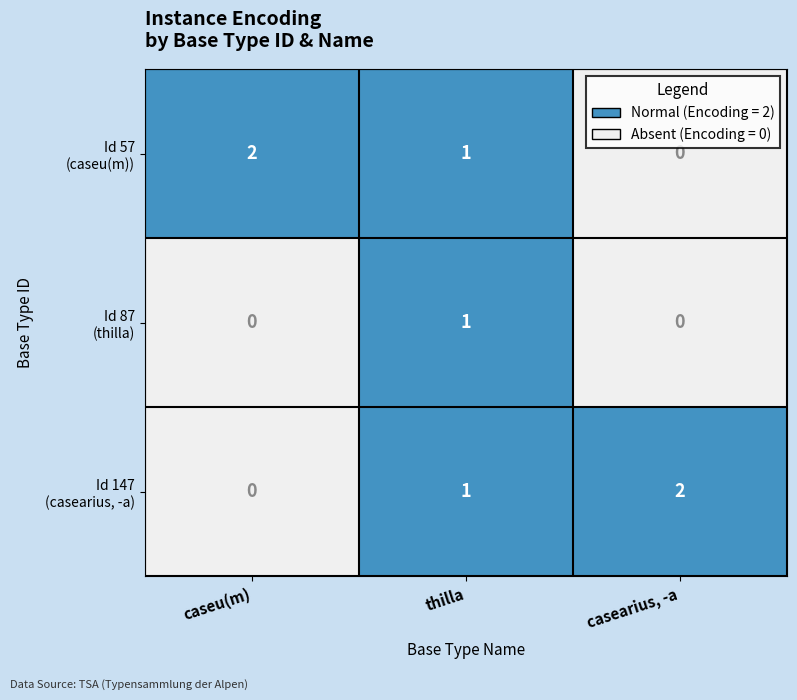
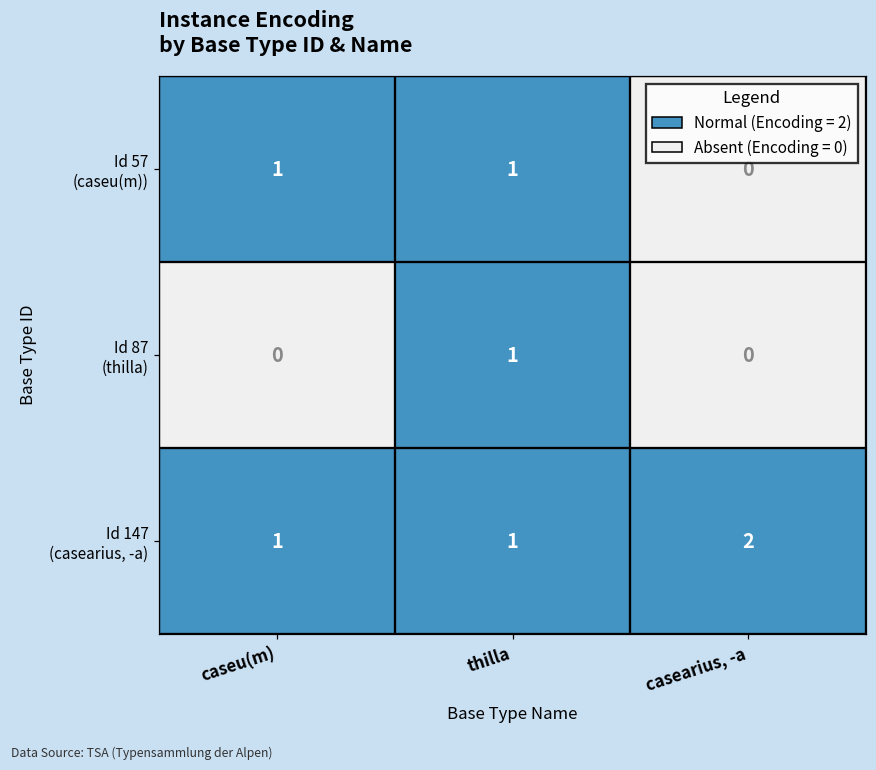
Id 57 (caseu(m)), caseu(m): 2 -> 1
Id 147 (casearius, -a), caseu(m): 0 -> 1
